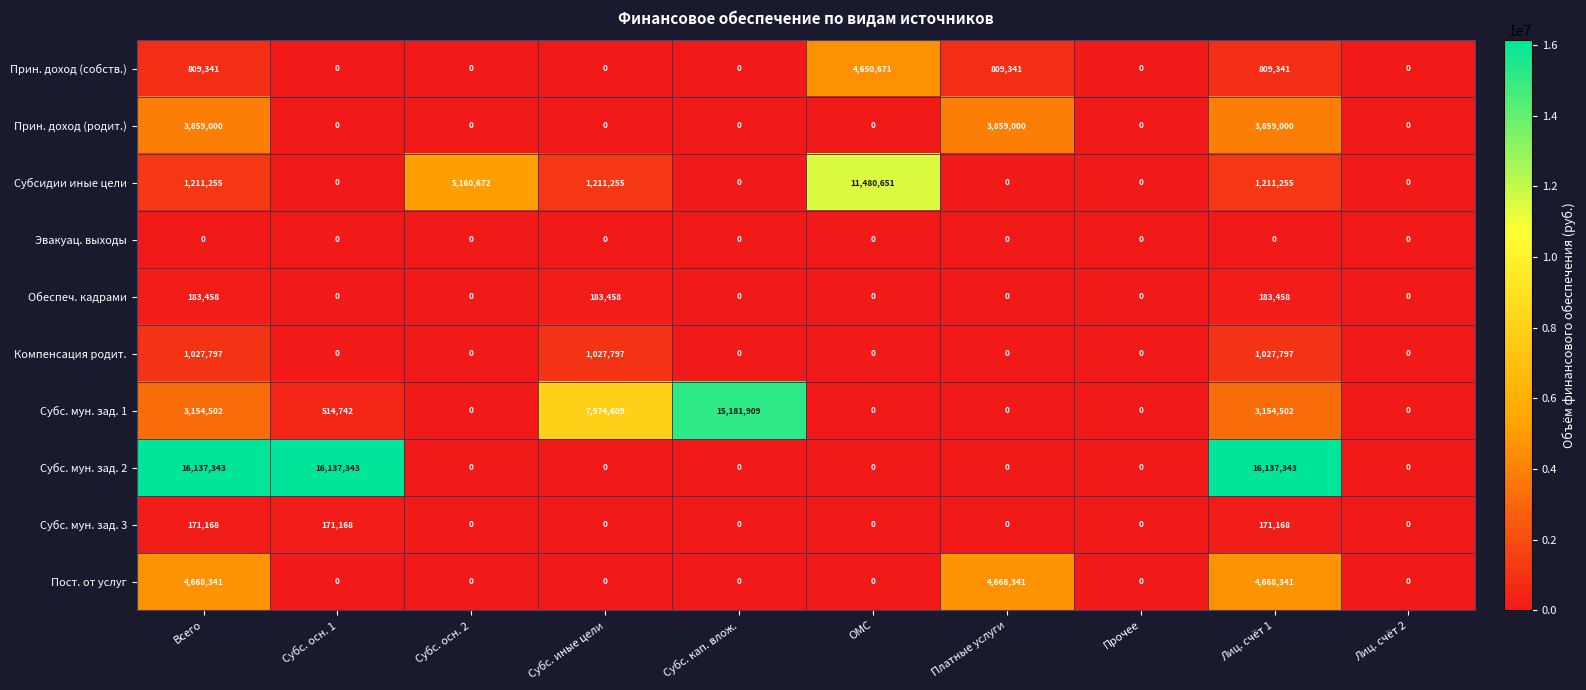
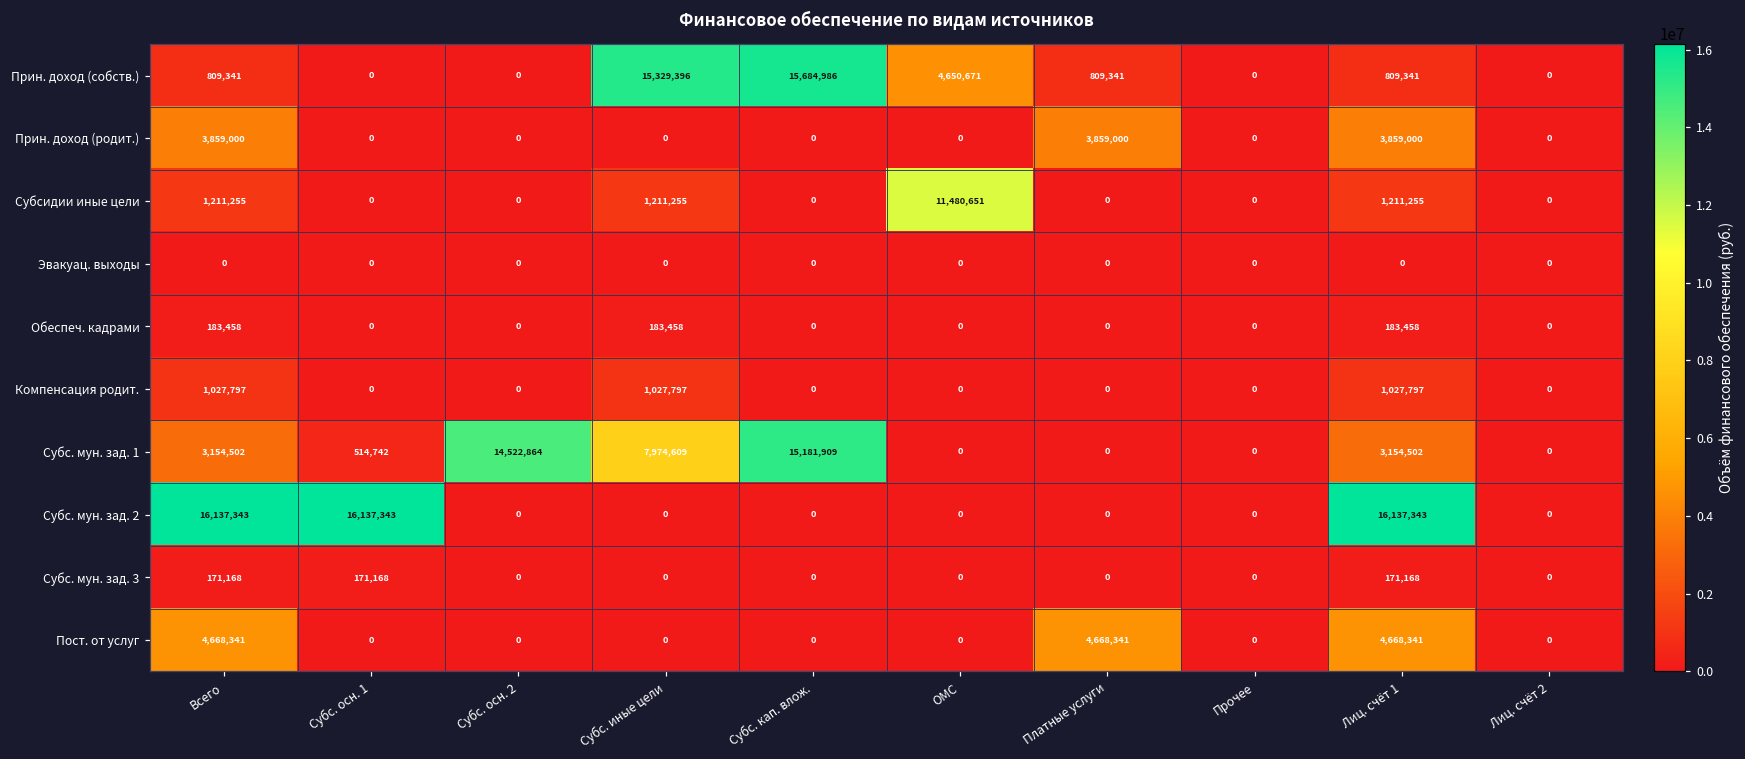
Прин. доход (собств.), Субс. иные цели: 0 -> 15,329,396
Прин. доход (собств.), Субс. кап. влож.: 0 -> 15,684,986
Субсидии иные цели, Субс. осн. 2: 5,160,672 -> 0
Субс. мун. зад. 1, Субс. осн. 2: 0 -> 14,522,864
